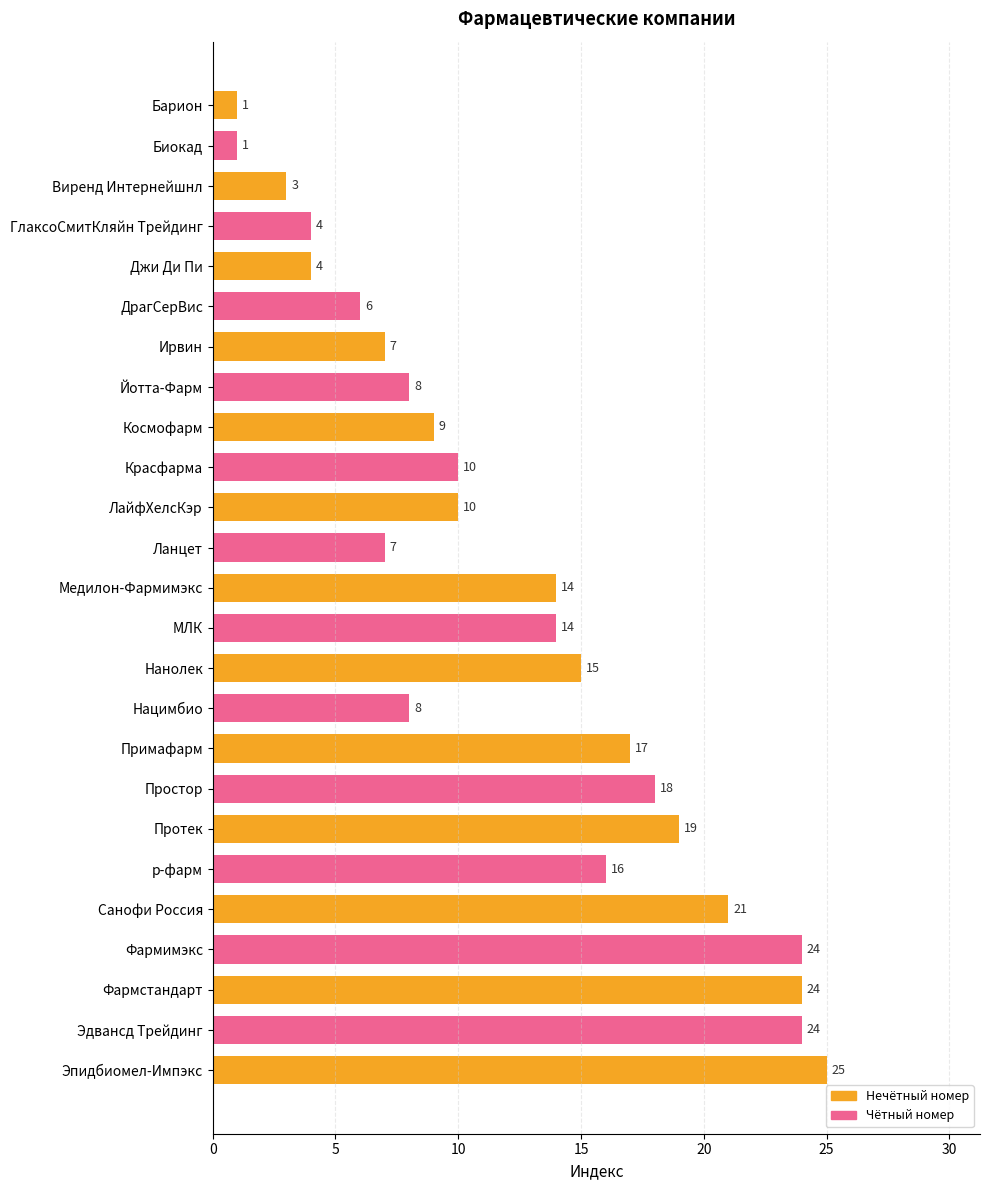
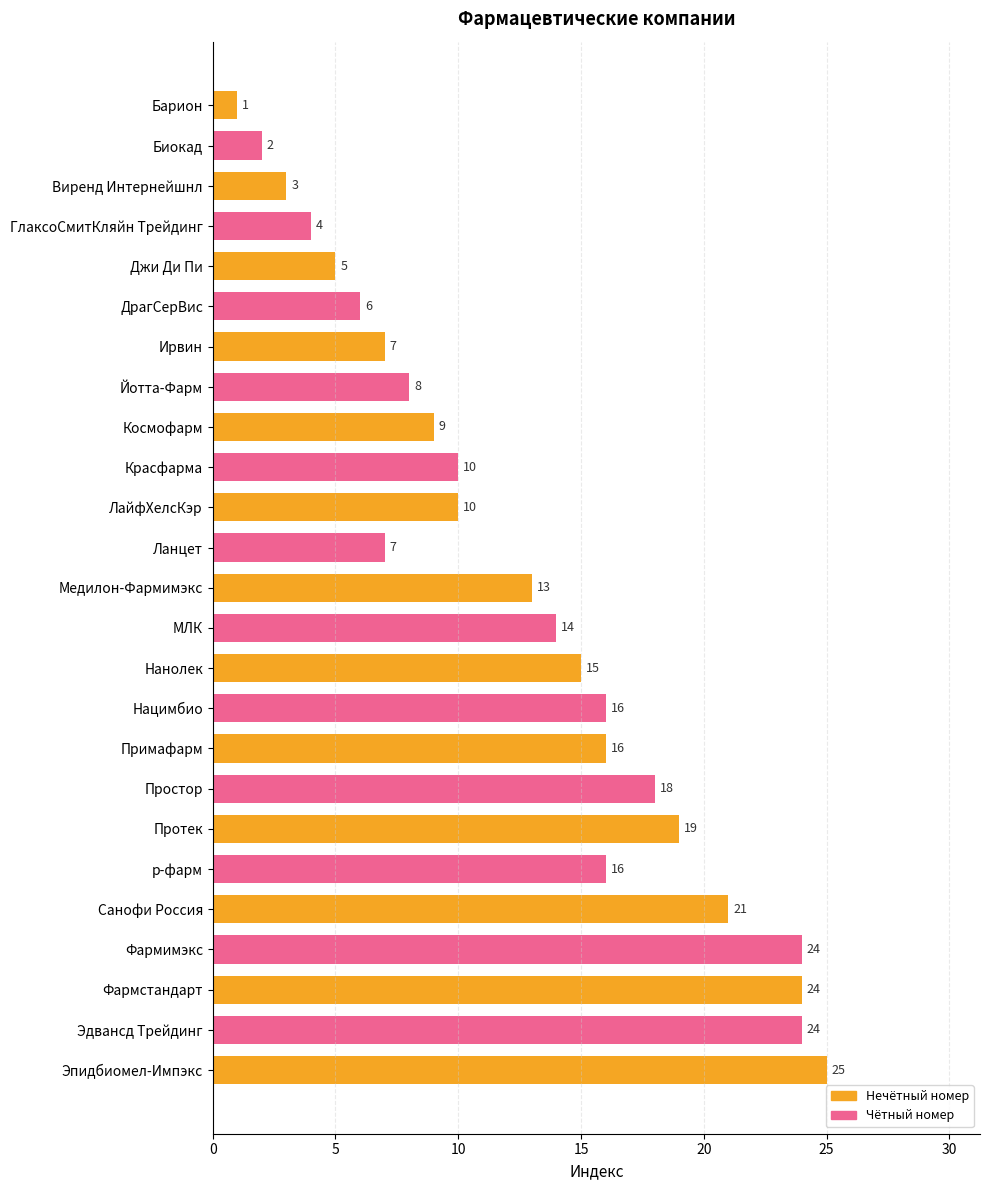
Биокад: 1 -> 2
Джи Ди Пи: 4 -> 5
Медилон-Фармимэкс: 14 -> 13
Нацимбио: 8 -> 16
Примафарм: 17 -> 16
